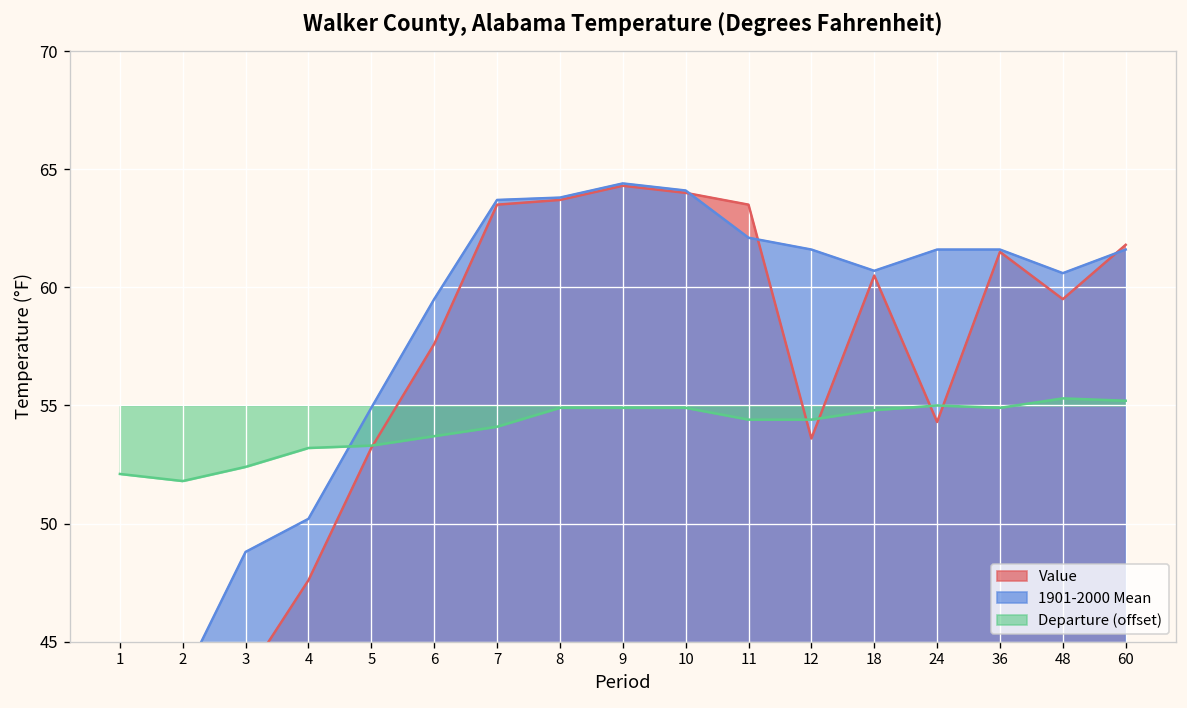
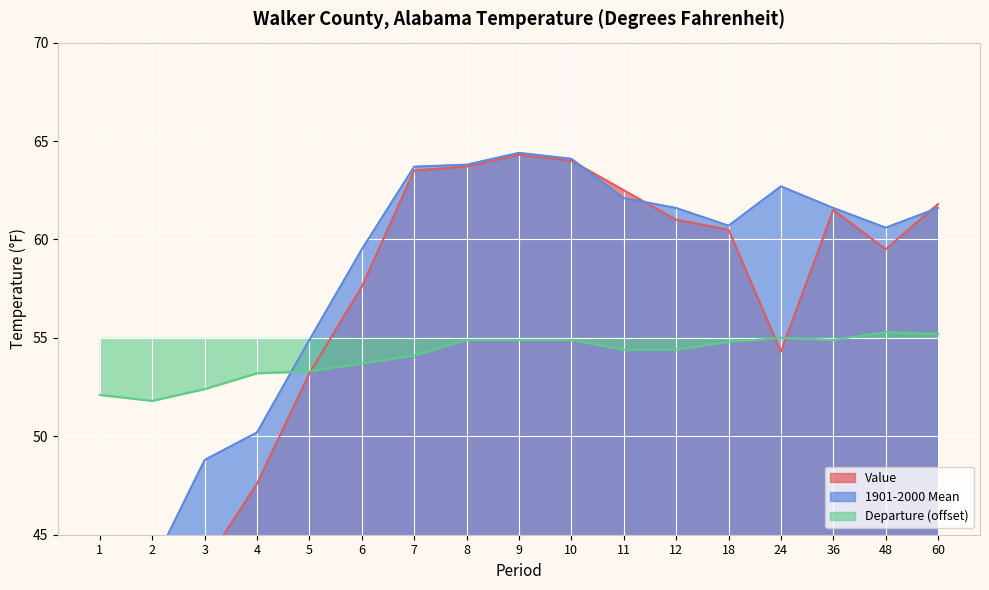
Value, 11: 63.5 -> 62.5
Value, 12: 53.6 -> 61.0
1901-2000 Mean, 24: 61.6 -> 62.7
